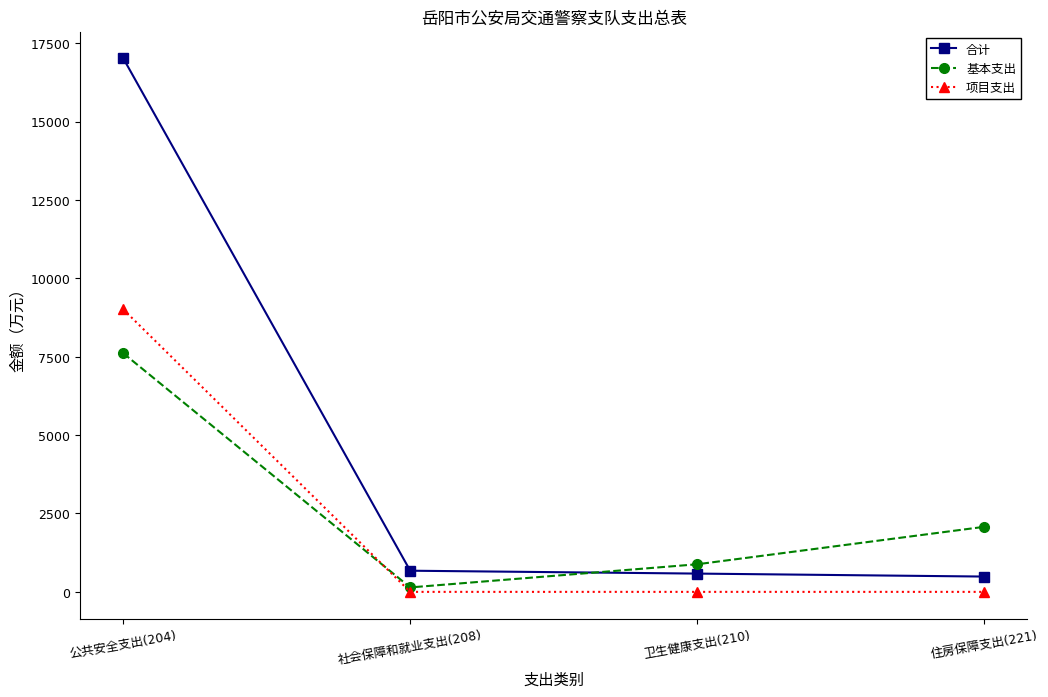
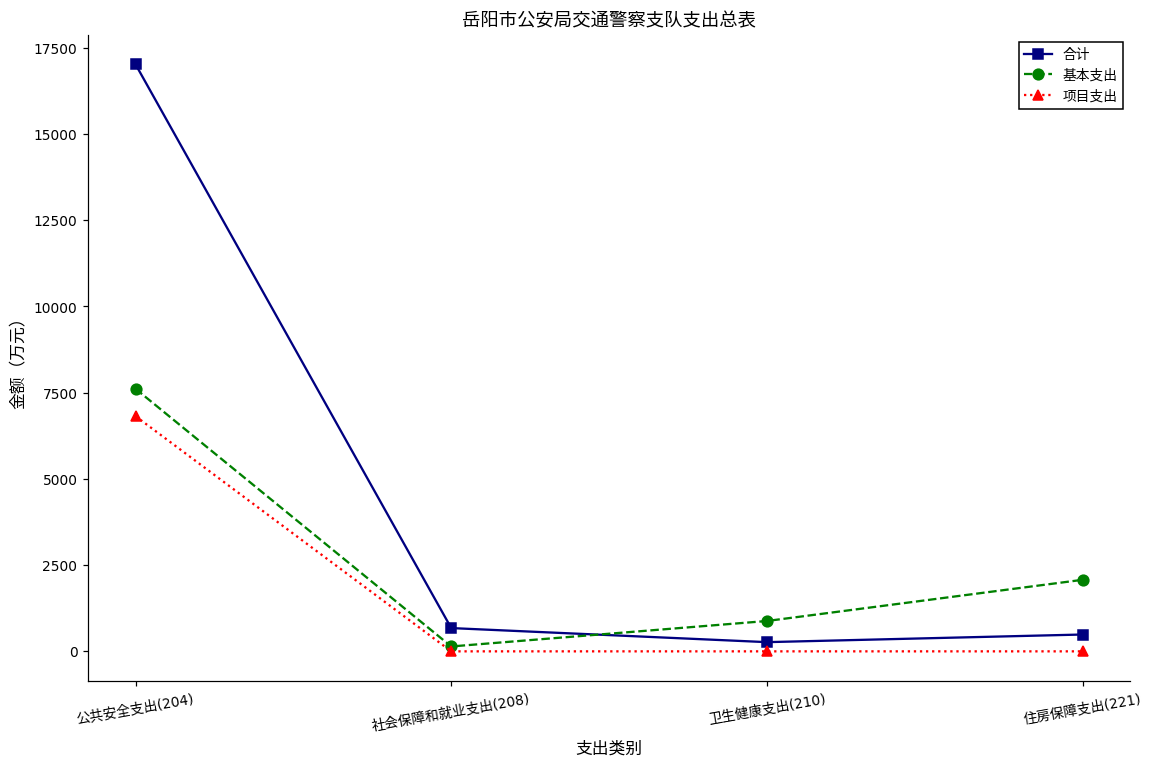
项目支出, 公共安全支出(204): 9000 -> 6800
合计, 卫生健康支出(210): 600 -> 300
